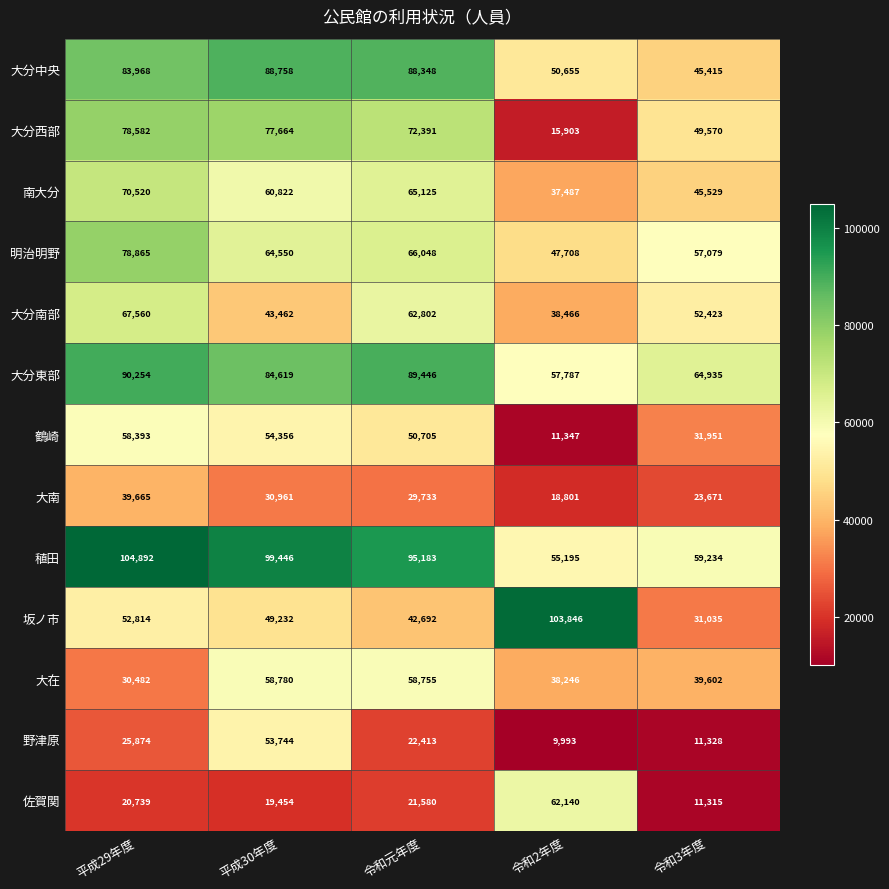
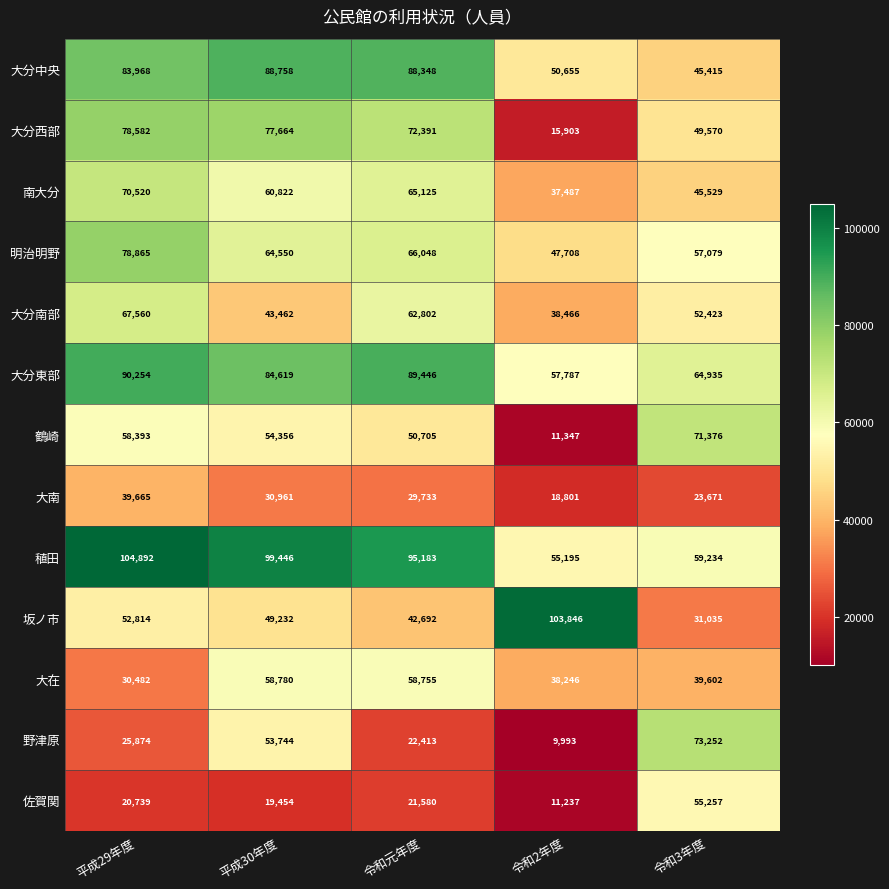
鶴崎, 令和3年度: 31,951 -> 71,376
野津原, 令和3年度: 11,328 -> 73,252
佐賀関, 令和2年度: 62,140 -> 11,237
佐賀関, 令和3年度: 11,315 -> 55,257
